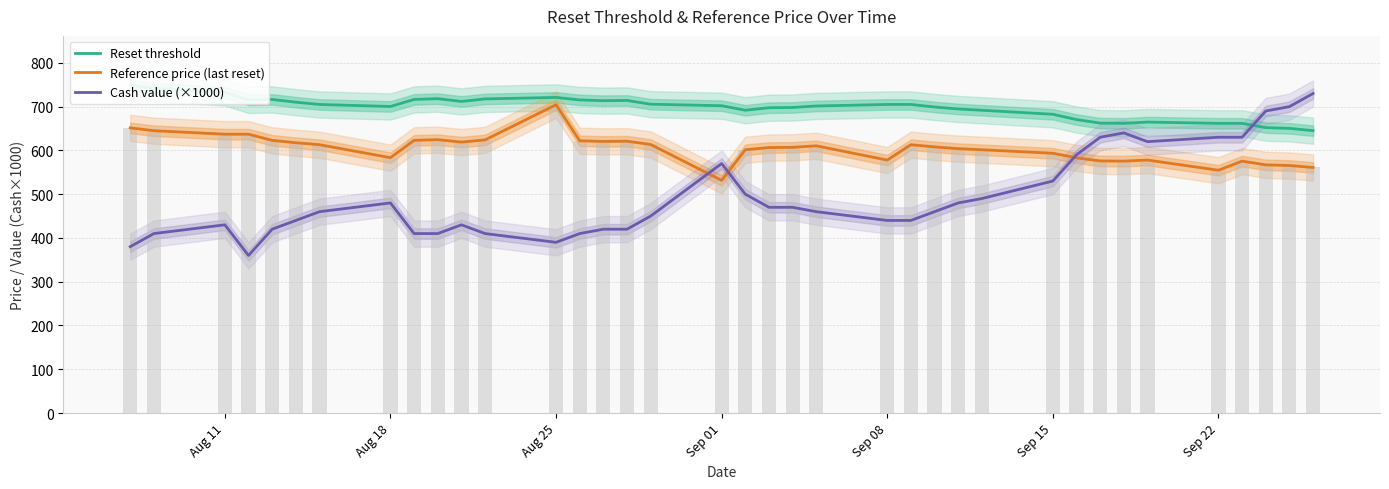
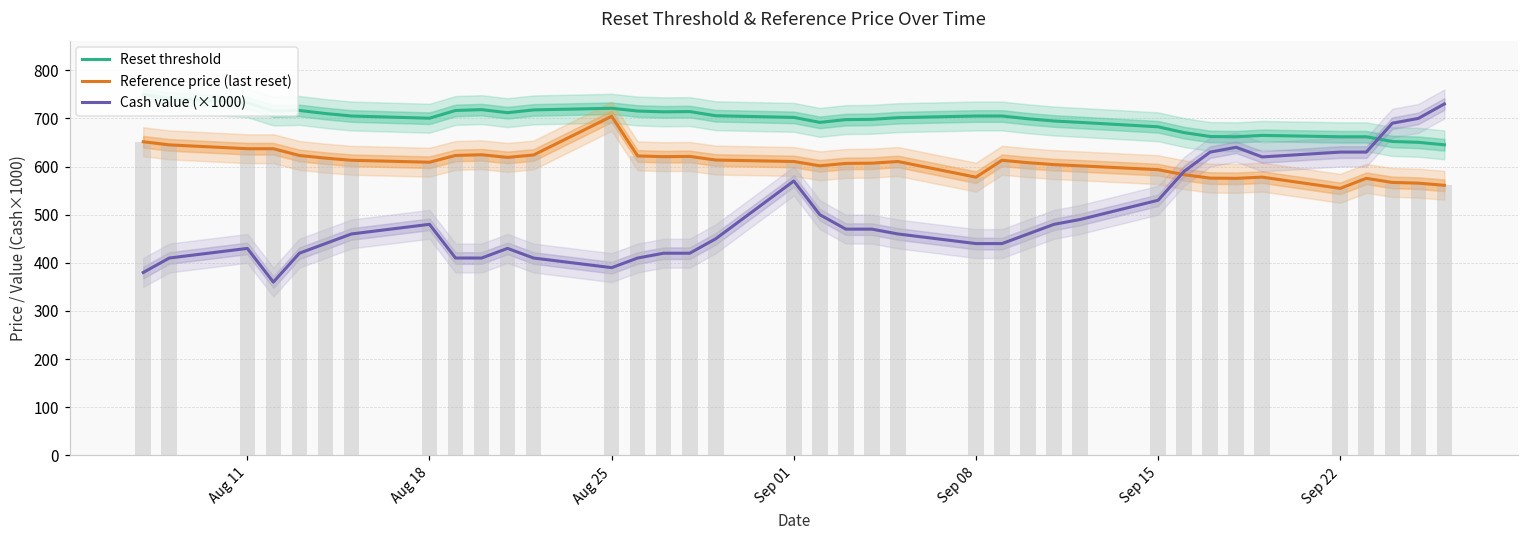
Reference price (last reset), Aug 18: 580 -> 610
Reference price (last reset), Sep 01: 530 -> 610
